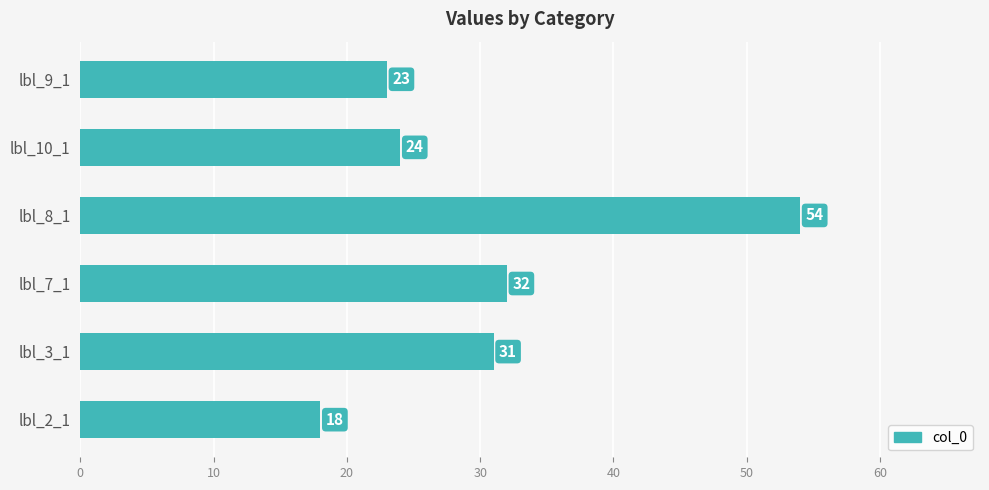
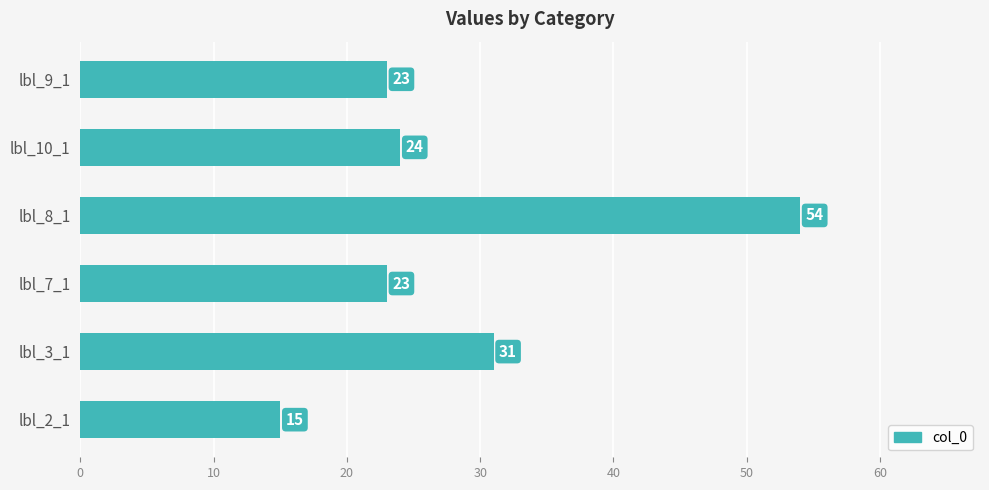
lbl_7_1: 32 -> 23
lbl_2_1: 18 -> 15
